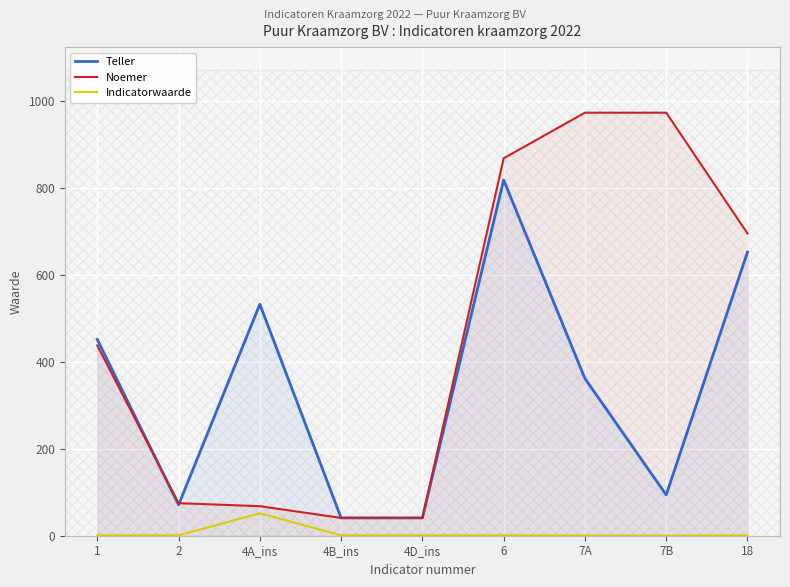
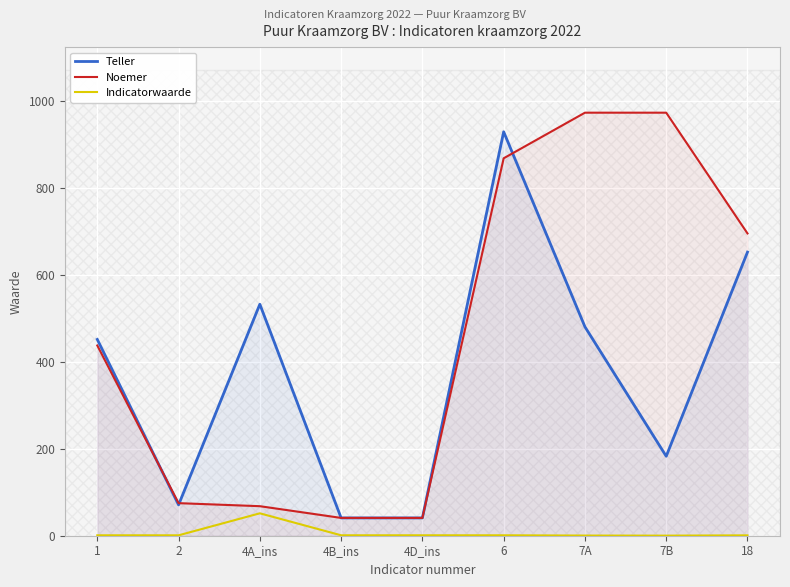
Teller, 6: 820 -> 930
Teller, 7A: 360 -> 480
Teller, 7B: 90 -> 180
